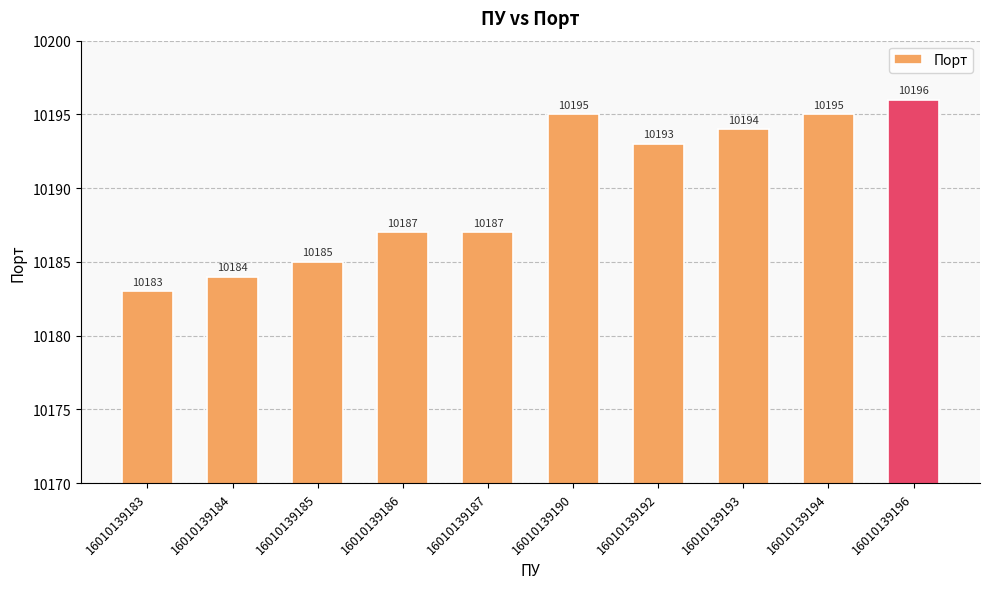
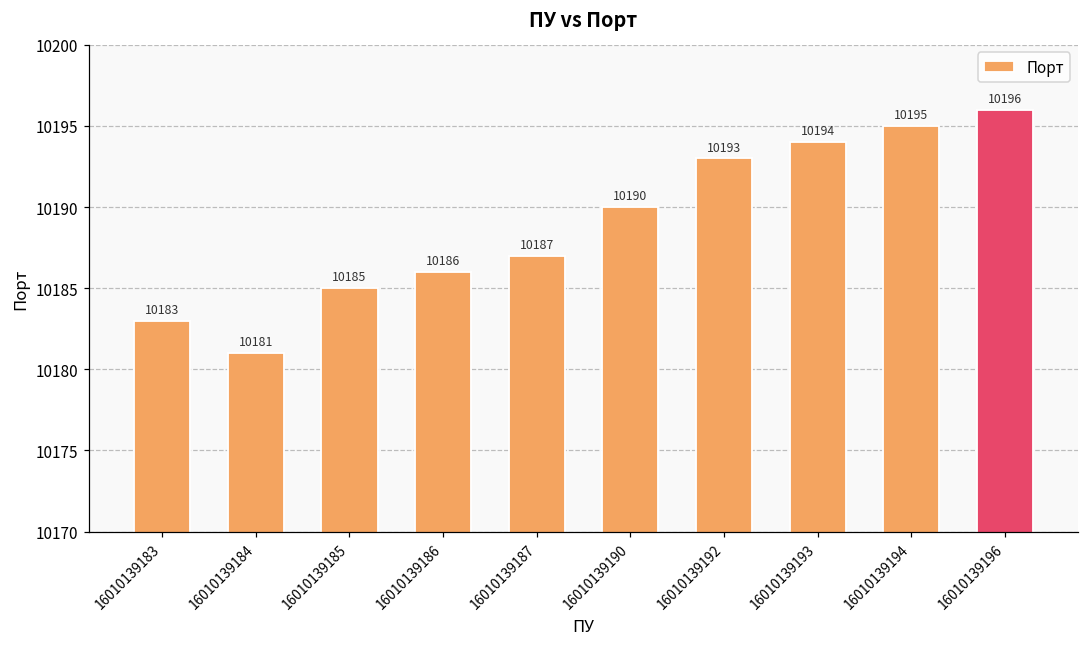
16010139184: 10184 -> 10181
16010139186: 10187 -> 10186
16010139190: 10195 -> 10190
